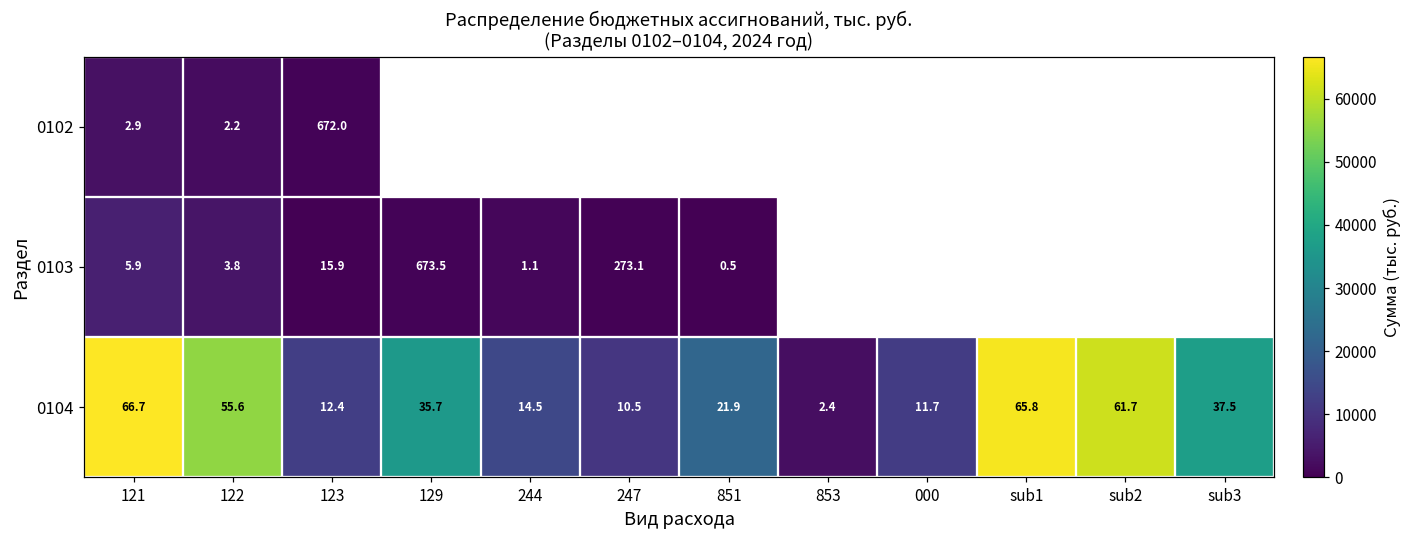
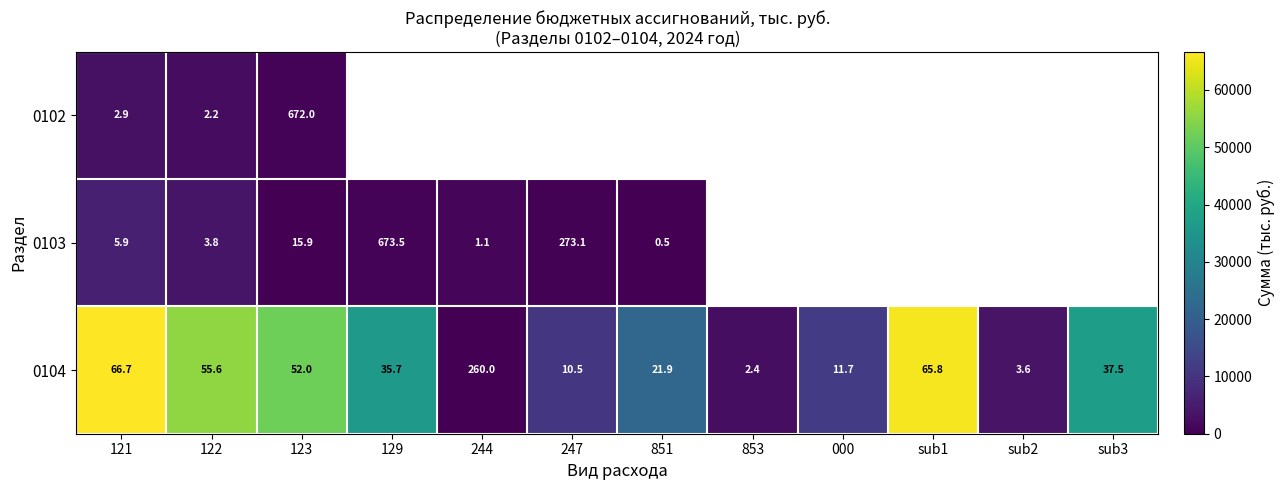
0104, 123: 12.4 -> 52.0
0104, 244: 14.5 -> 260.0
0104, sub2: 61.7 -> 3.6
